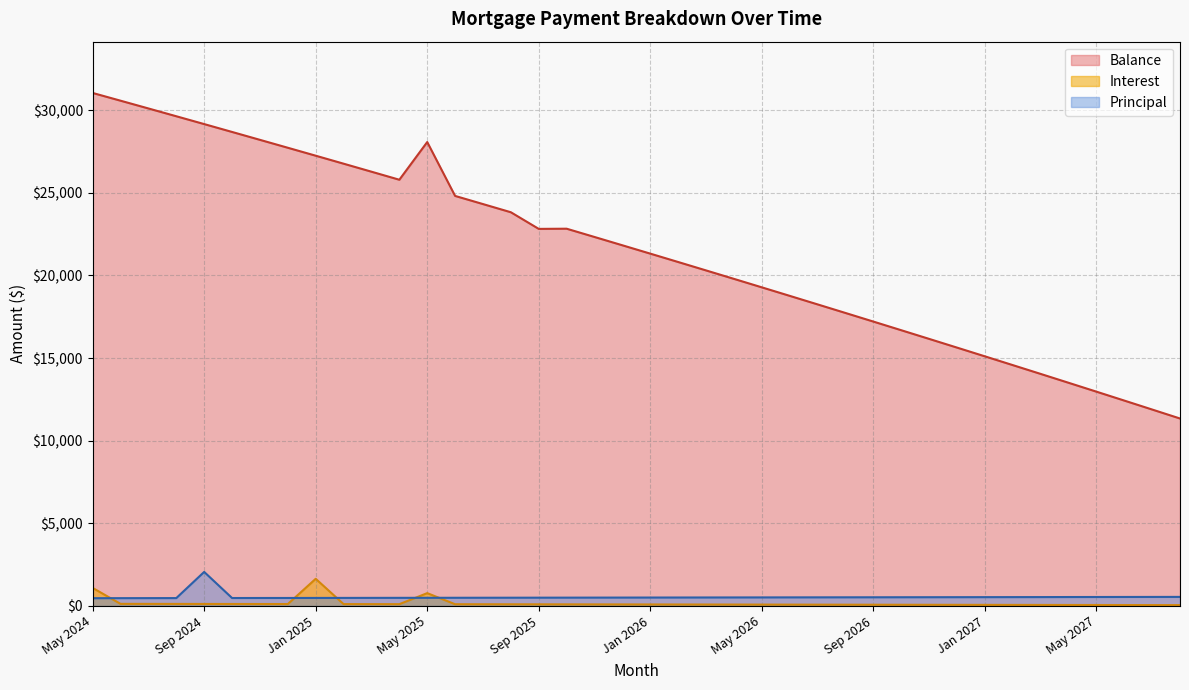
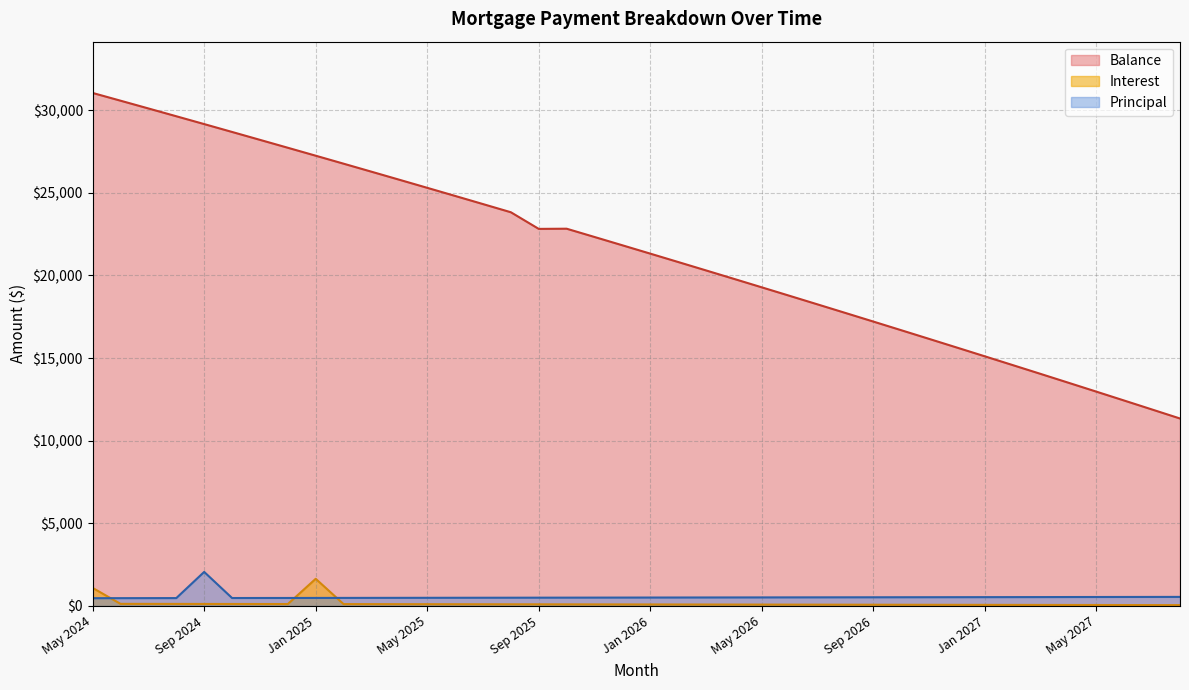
Balance, May 2025: $28,100 -> $25,300
Interest, May 2025: $800 -> $100
